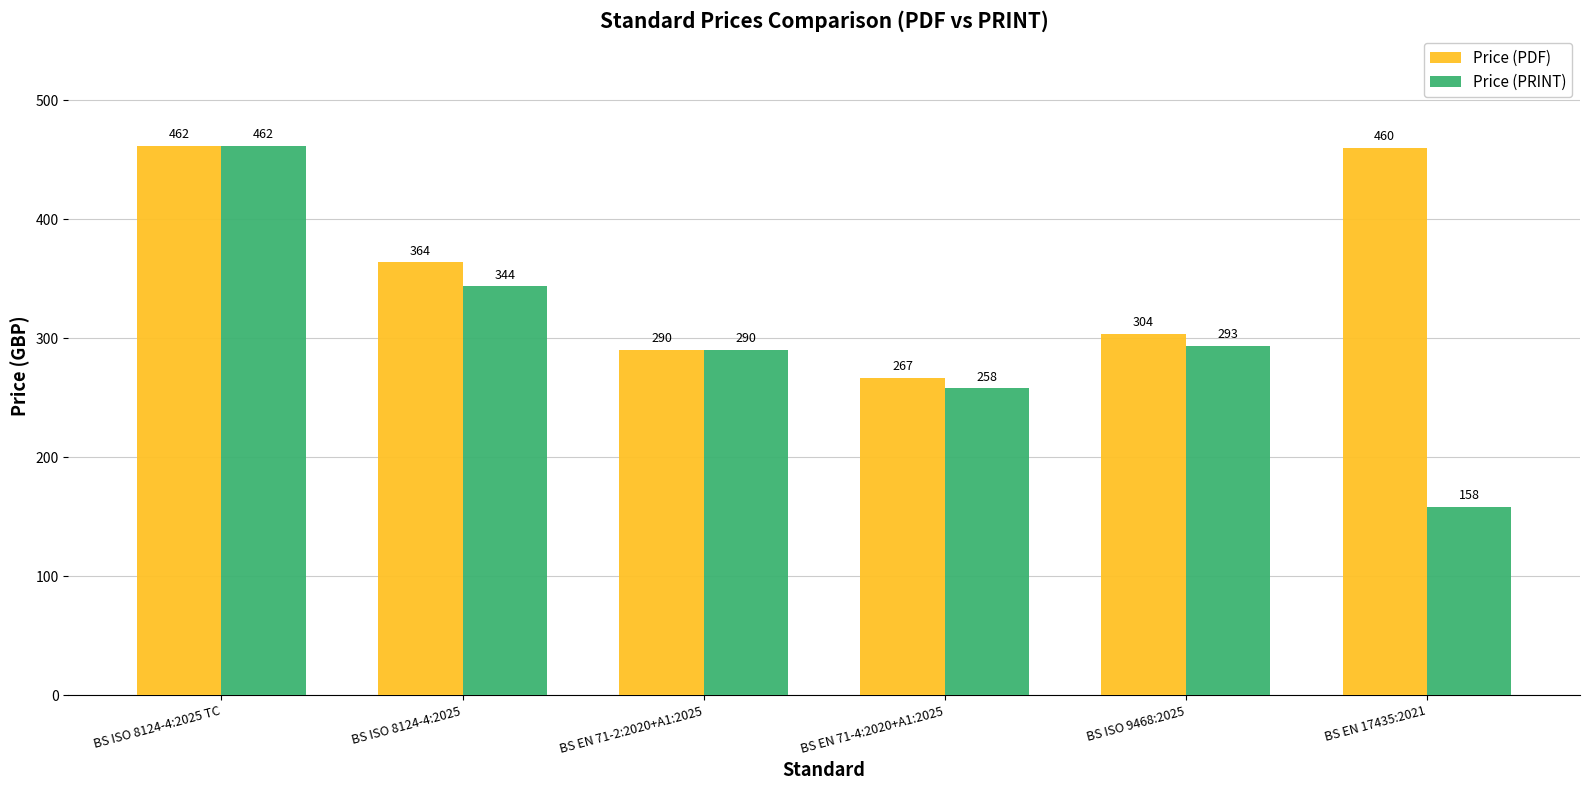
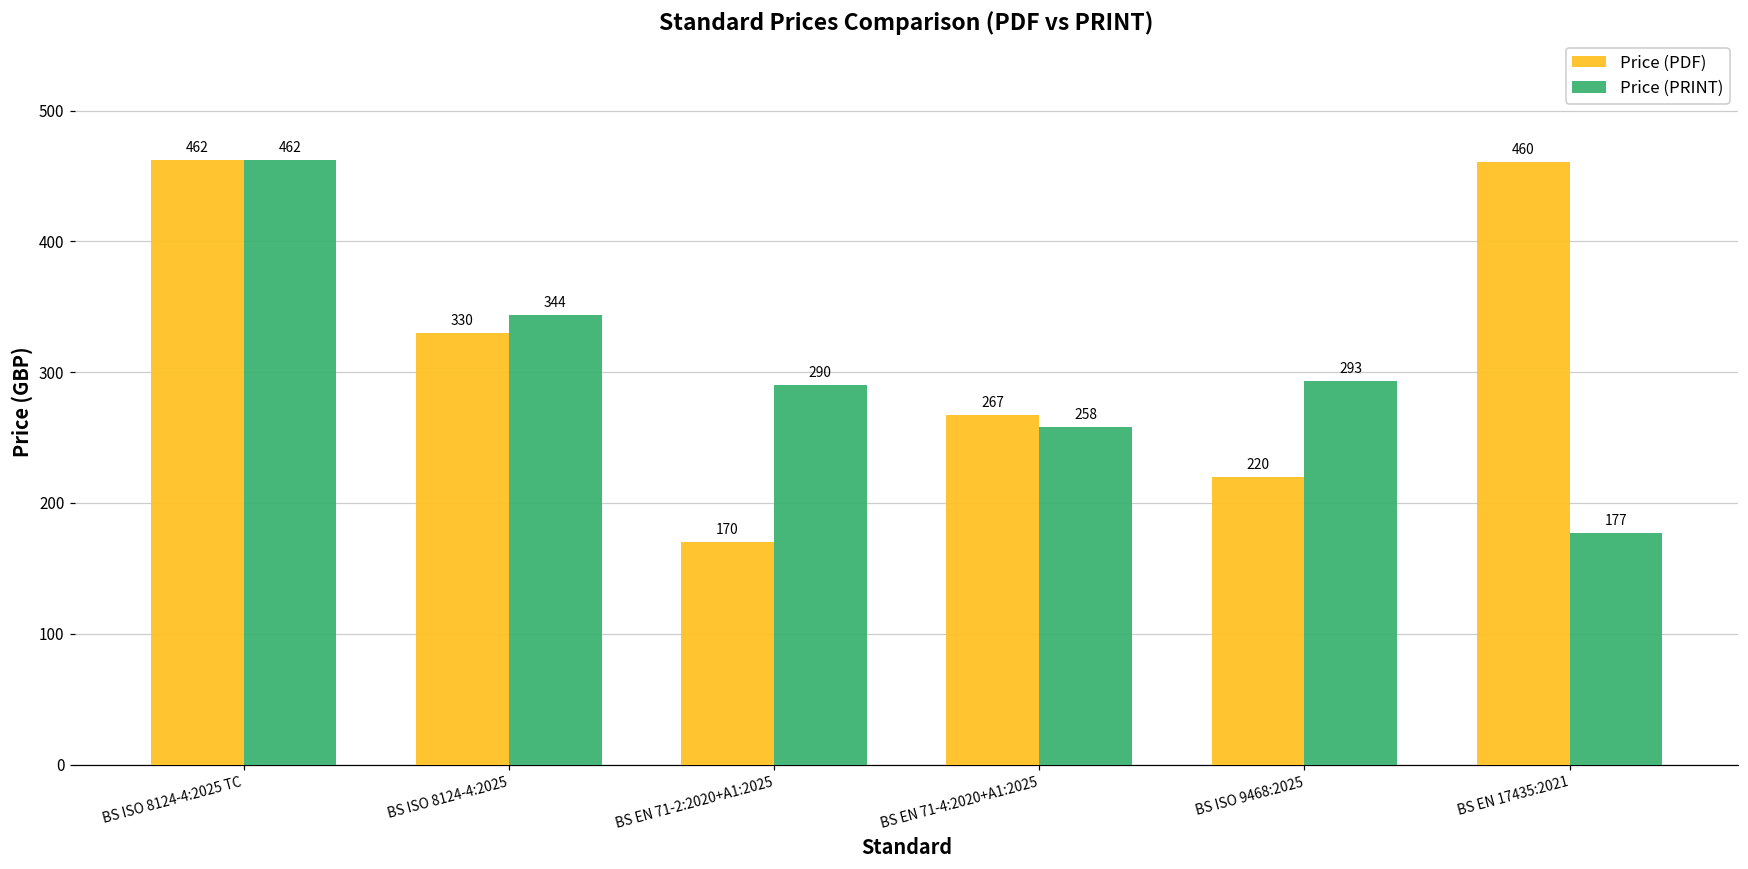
Price (PDF), BS ISO 8124-4:2025: 364 -> 330
Price (PDF), BS EN 71-2:2020+A1:2025: 290 -> 170
Price (PDF), BS ISO 9468:2025: 304 -> 220
Price (PRINT), BS EN 17435:2021: 158 -> 177
